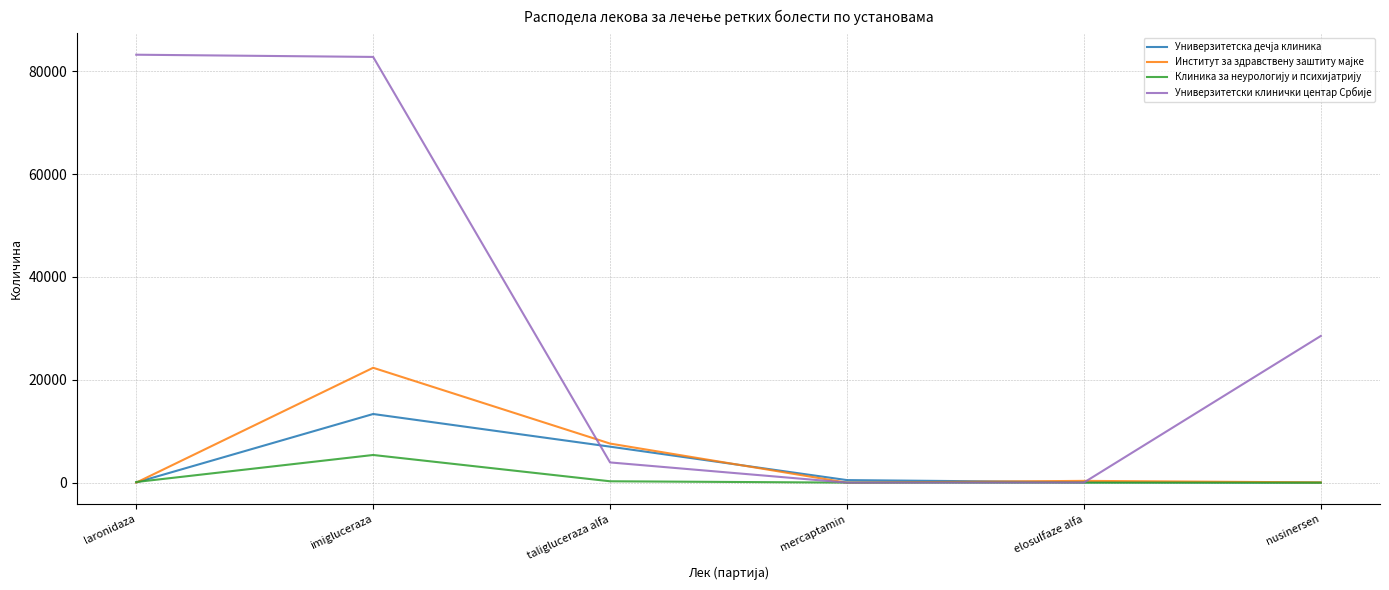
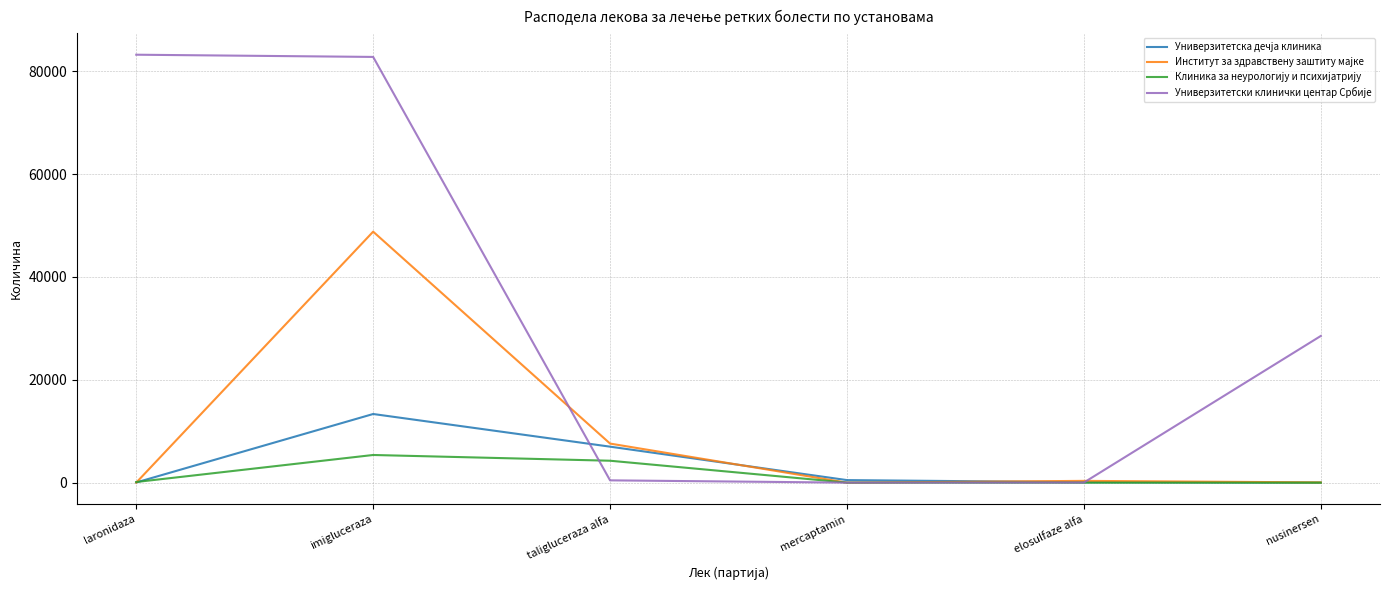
Институт за здравствену заштиту мајке, imigluceraza: 22000 -> 49000
Клиника за неурологију и психијатрију, taligluceraza alfa: 0 -> 4000
Универзитетски клинички центар Србије, taligluceraza alfa: 4000 -> 0
